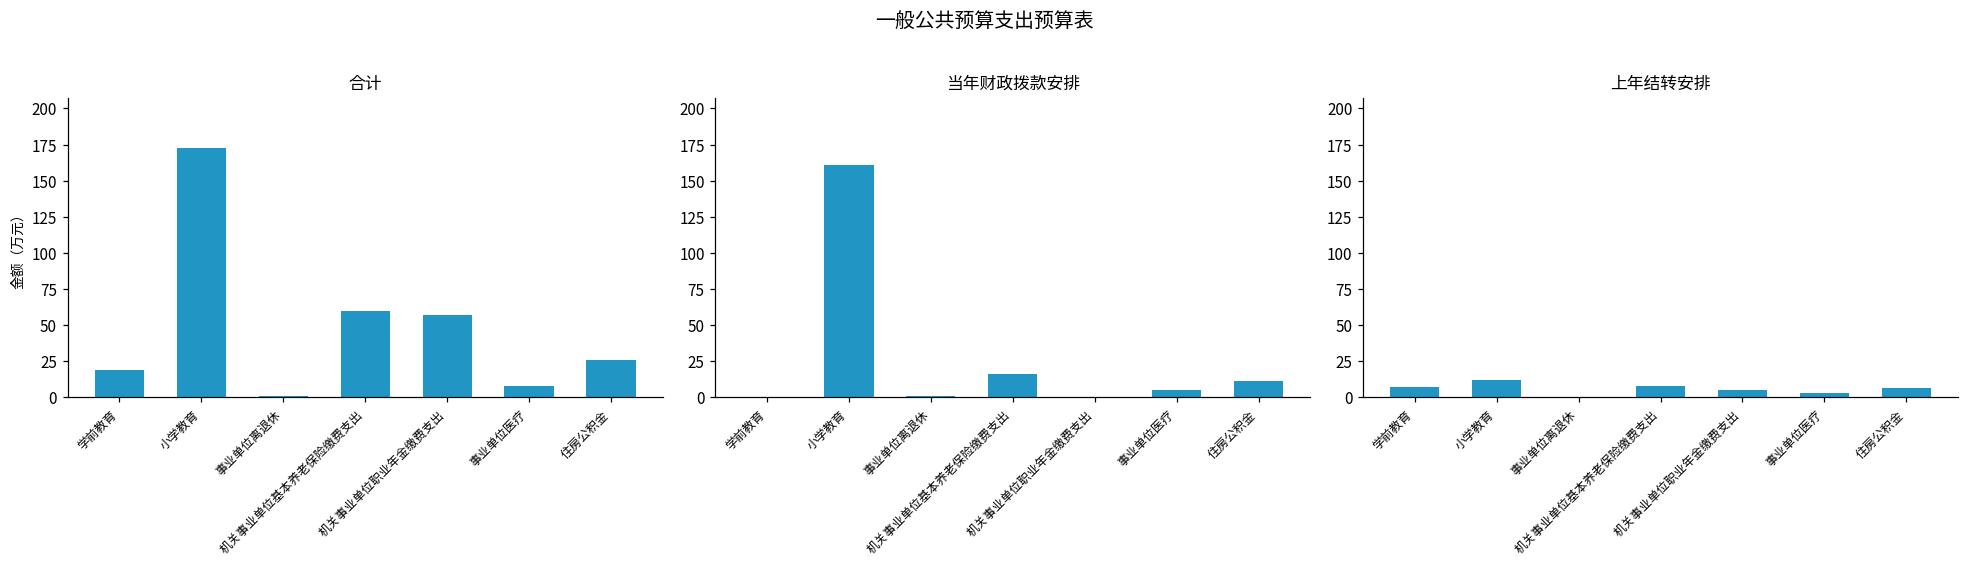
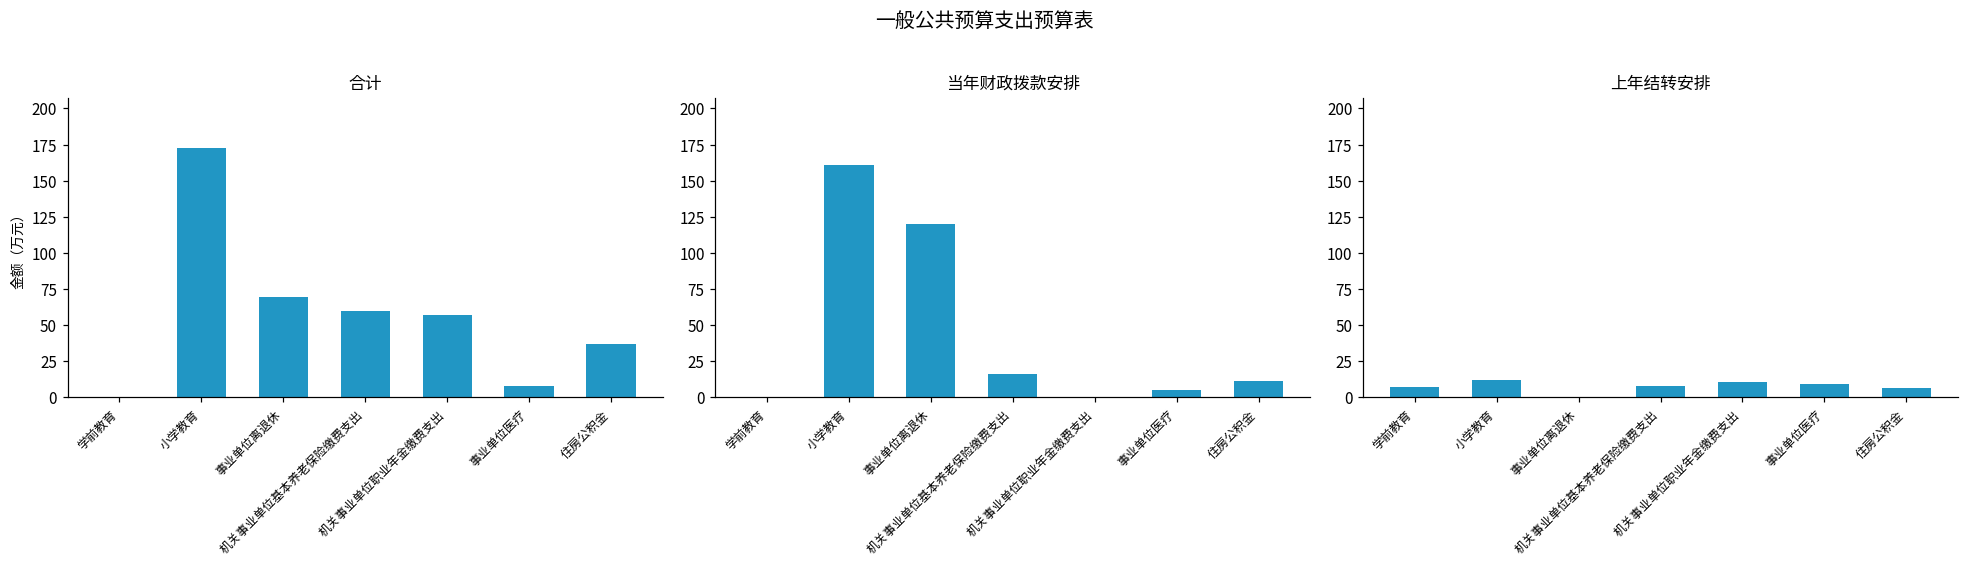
合计, 学前教育: 19 -> 0
合计, 事业单位离退休: 1 -> 70
合计, 住房公积金: 26 -> 37
当年财政拨款安排, 事业单位离退休: 1 -> 120
上年结转安排, 机关事业单位职业年金缴费支出: 5 -> 11
上年结转安排, 事业单位医疗: 3 -> 10
